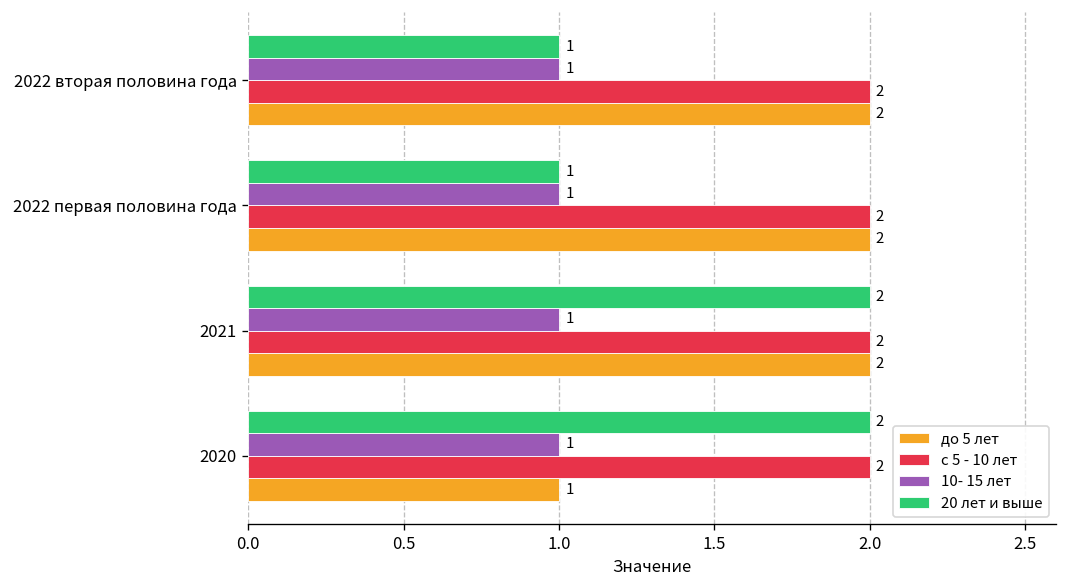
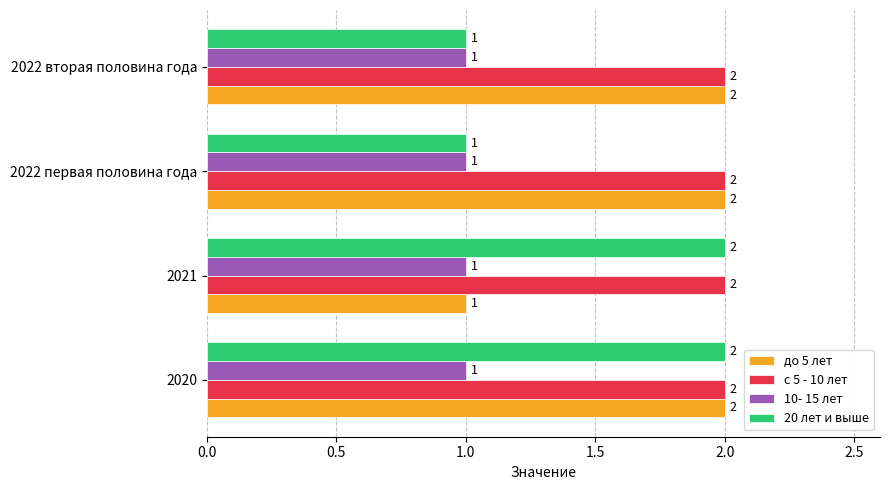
до 5 лет, 2021: 2 -> 1
до 5 лет, 2020: 1 -> 2
